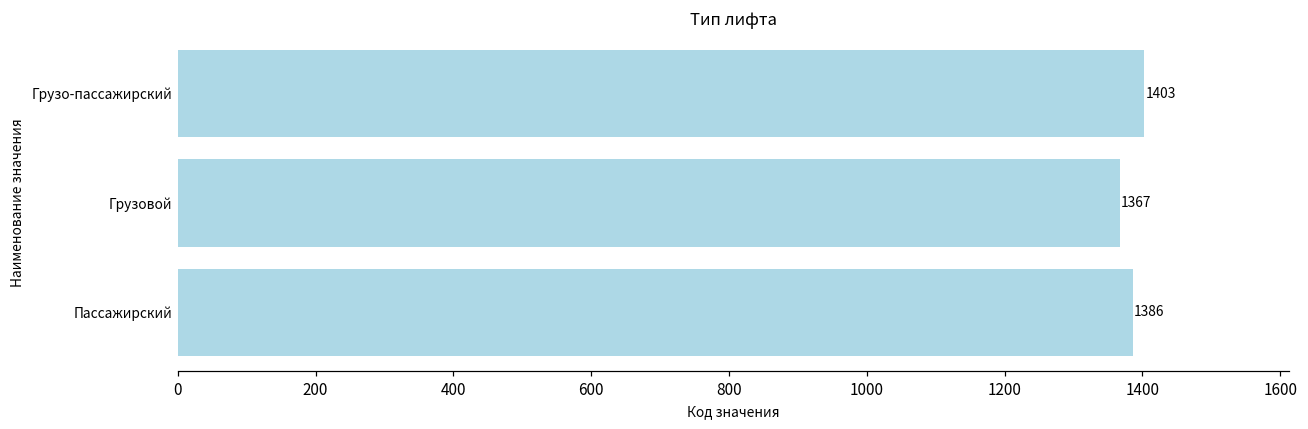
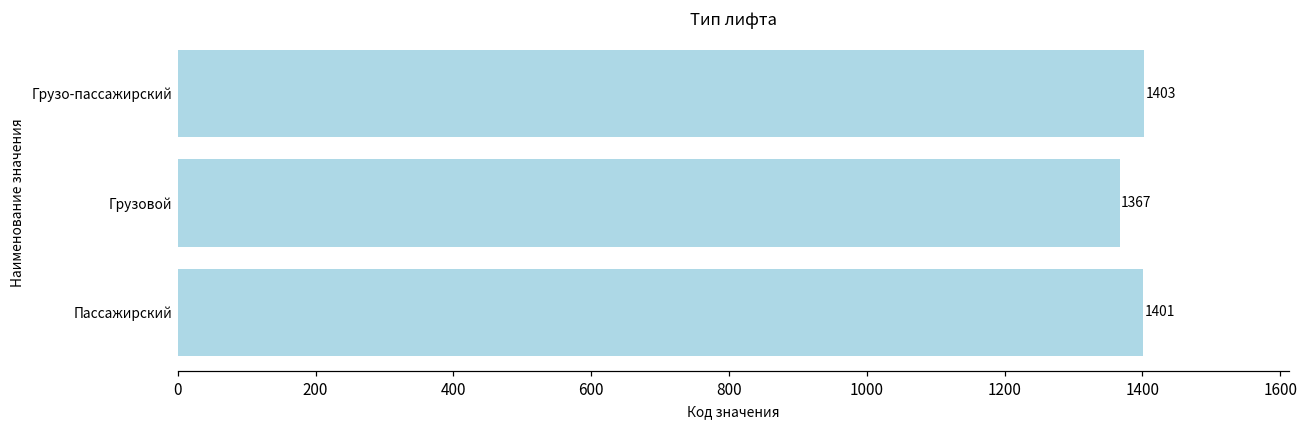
Пассажирский: 1386 -> 1401
